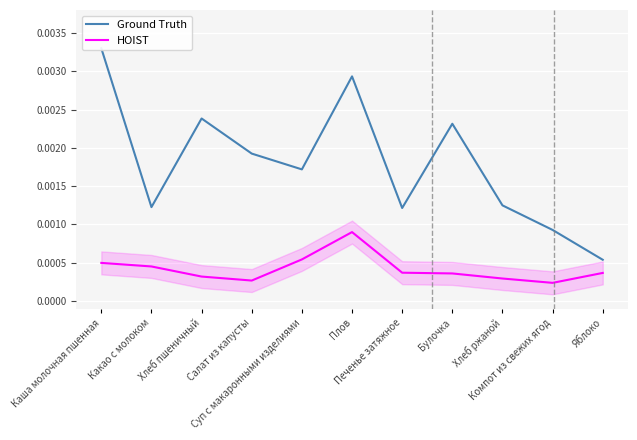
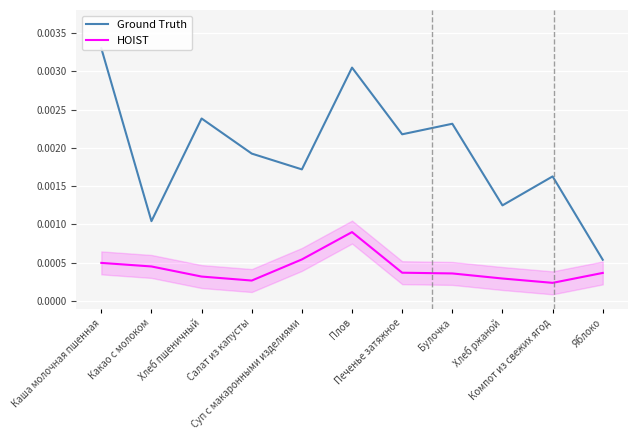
Ground Truth, Какао с молоком: 0.0012 -> 0.0010
Ground Truth, Плов: 0.0029 -> 0.0030
Ground Truth, Печенье затяжное: 0.0012 -> 0.0022
Ground Truth, Компот из свежих ягод: 0.0009 -> 0.0016
